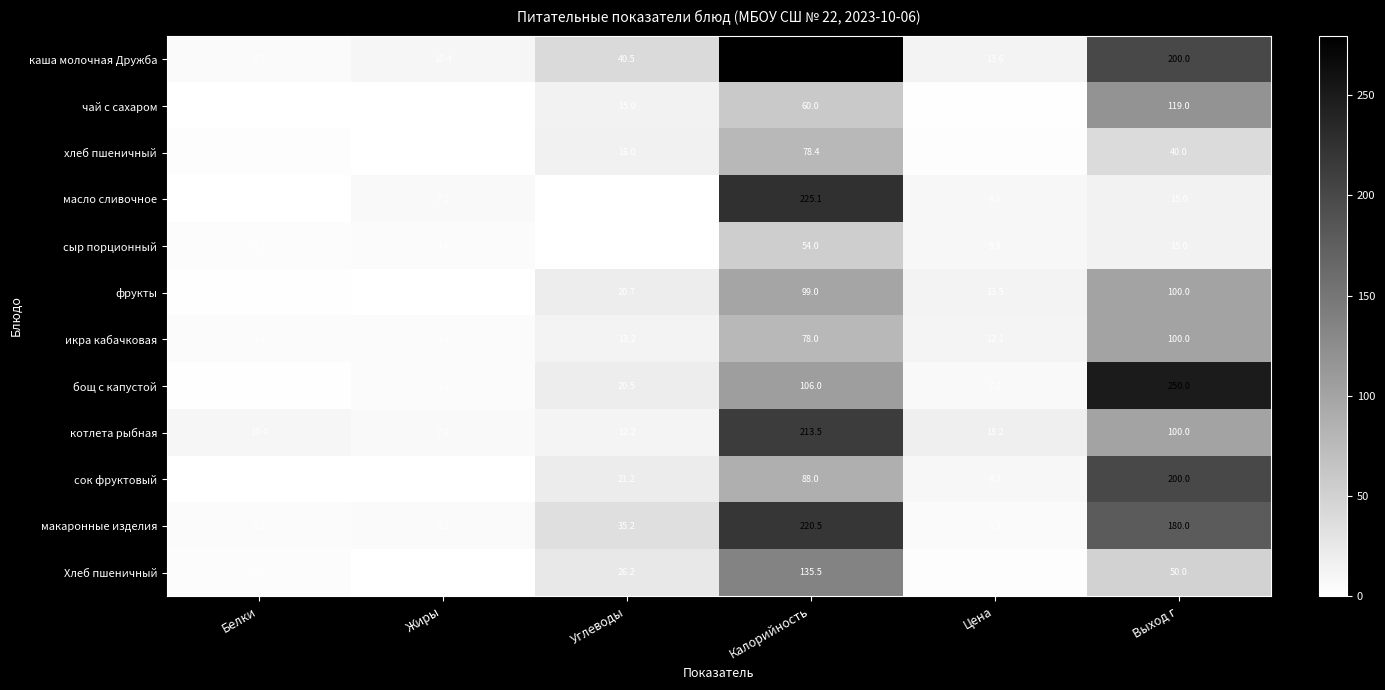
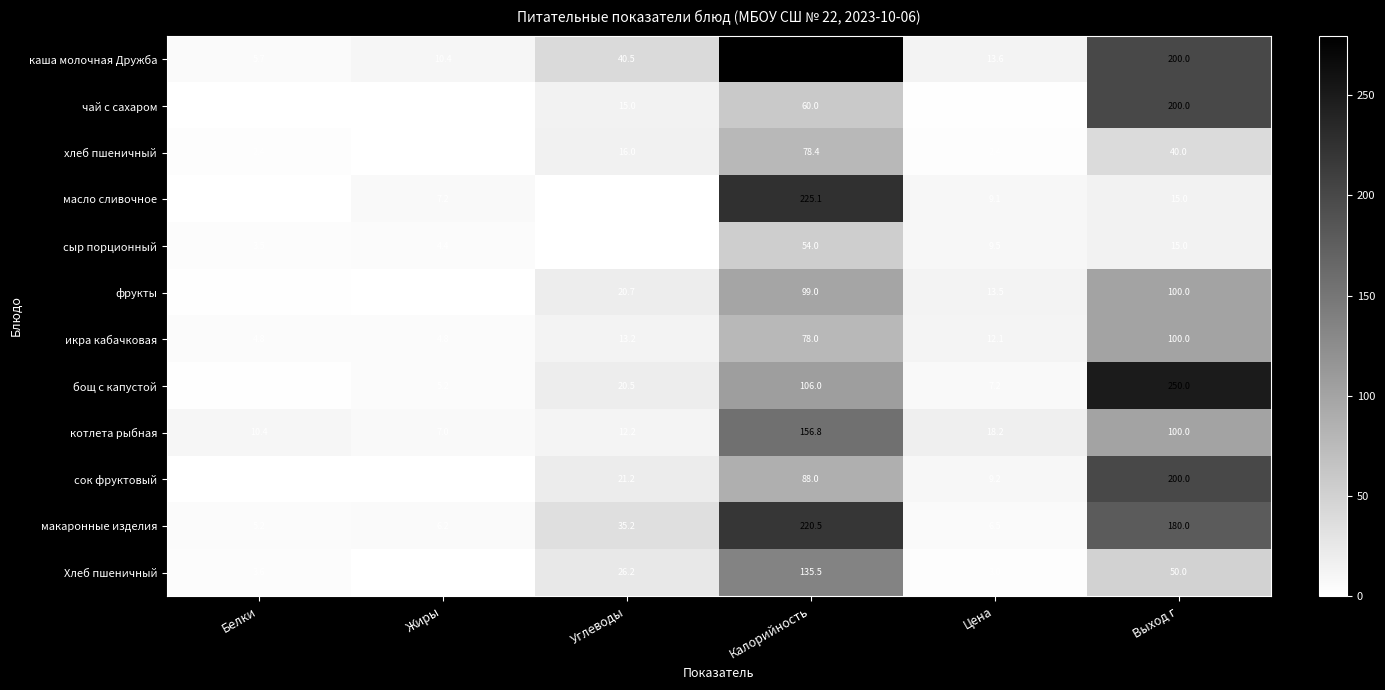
чай с сахаром, Выход г: 119.0 -> 200.0
котлета рыбная, Калорийность: 213.5 -> 156.8
